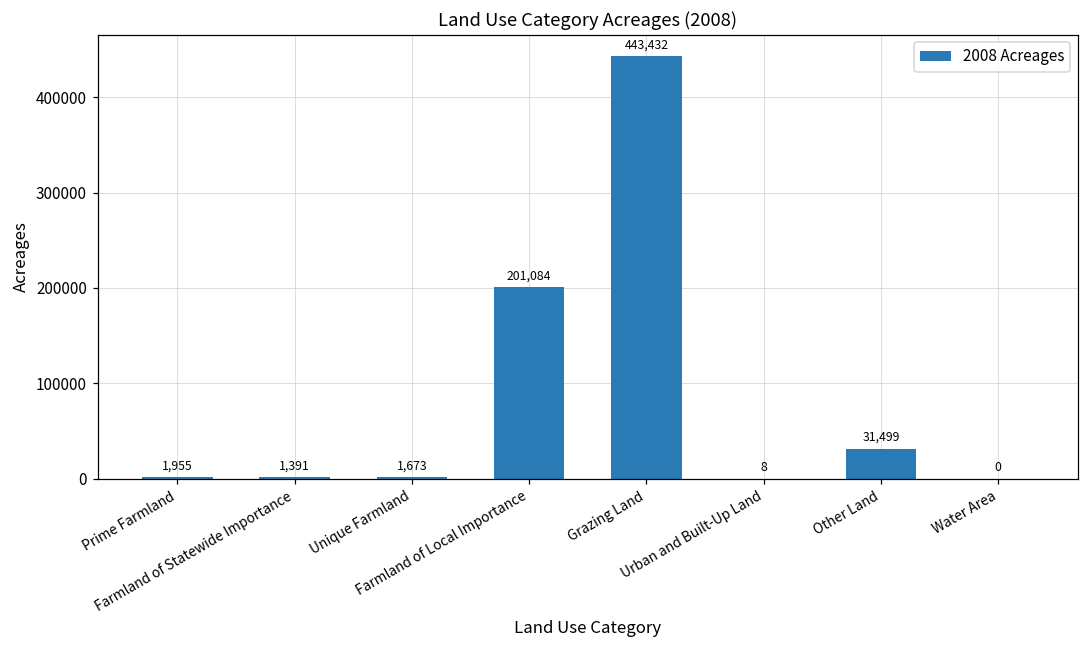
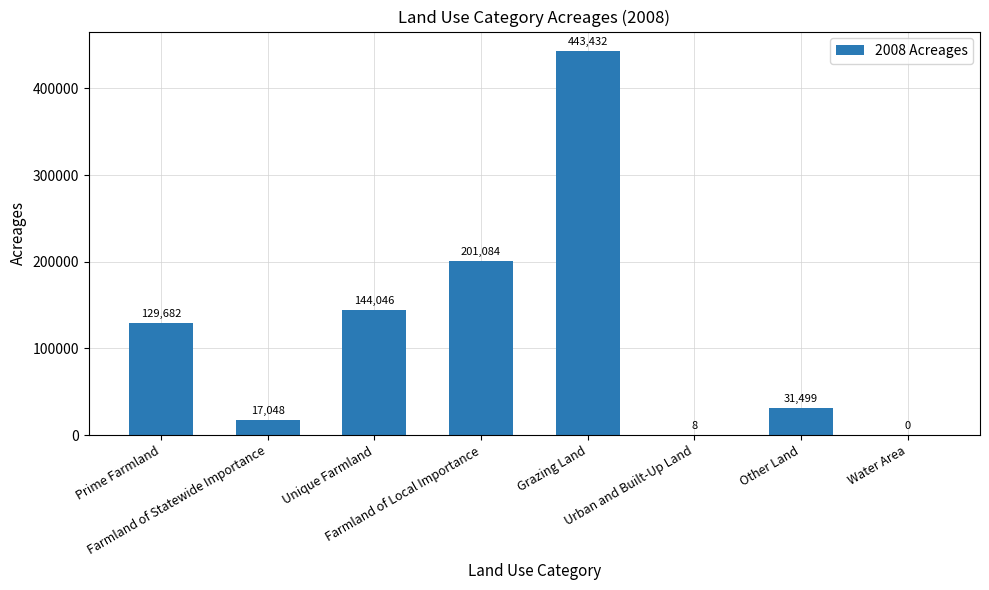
Prime Farmland: 1,955 -> 129,682
Farmland of Statewide Importance: 1,391 -> 17,048
Unique Farmland: 1,673 -> 144,046
